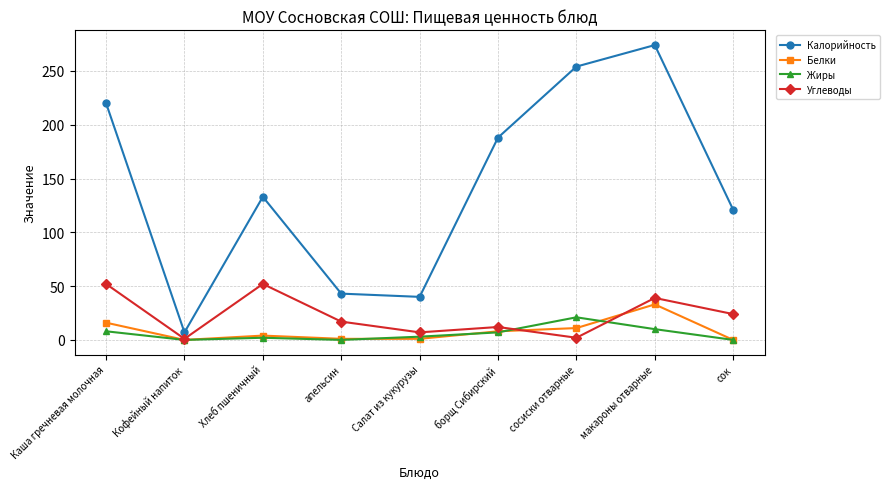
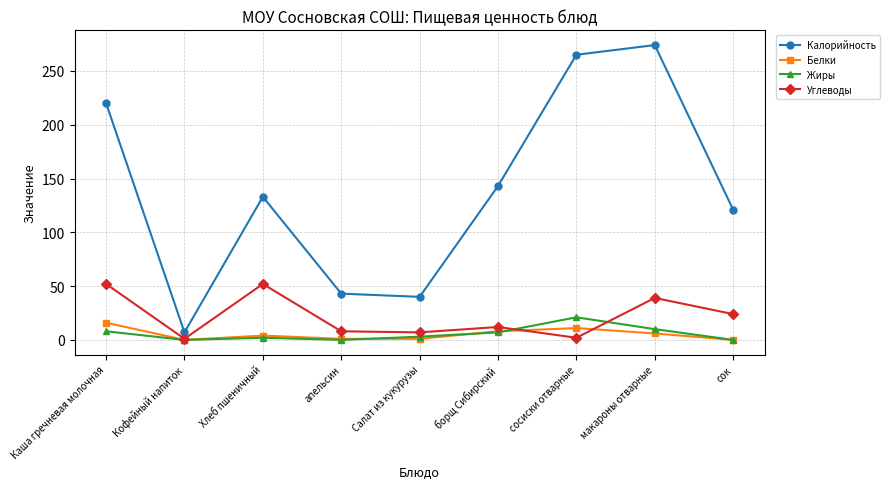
Углеводы, апельсин: 17 -> 8
Калорийность, борщ Сибирский: 188 -> 143
Калорийность, сосиски отварные: 254 -> 265
Белки, макароны отварные: 33 -> 6
